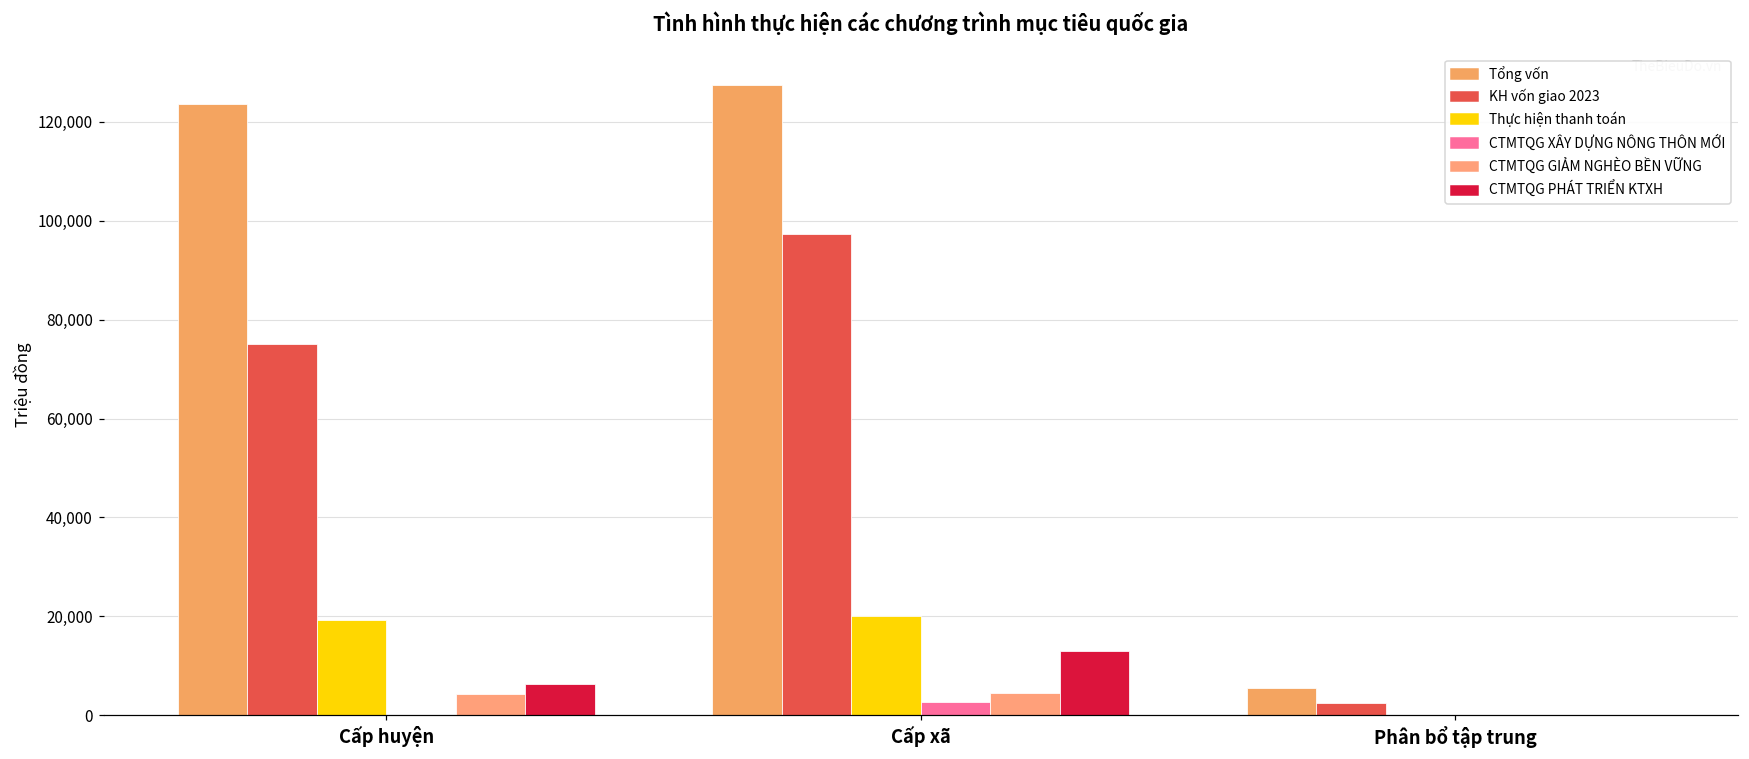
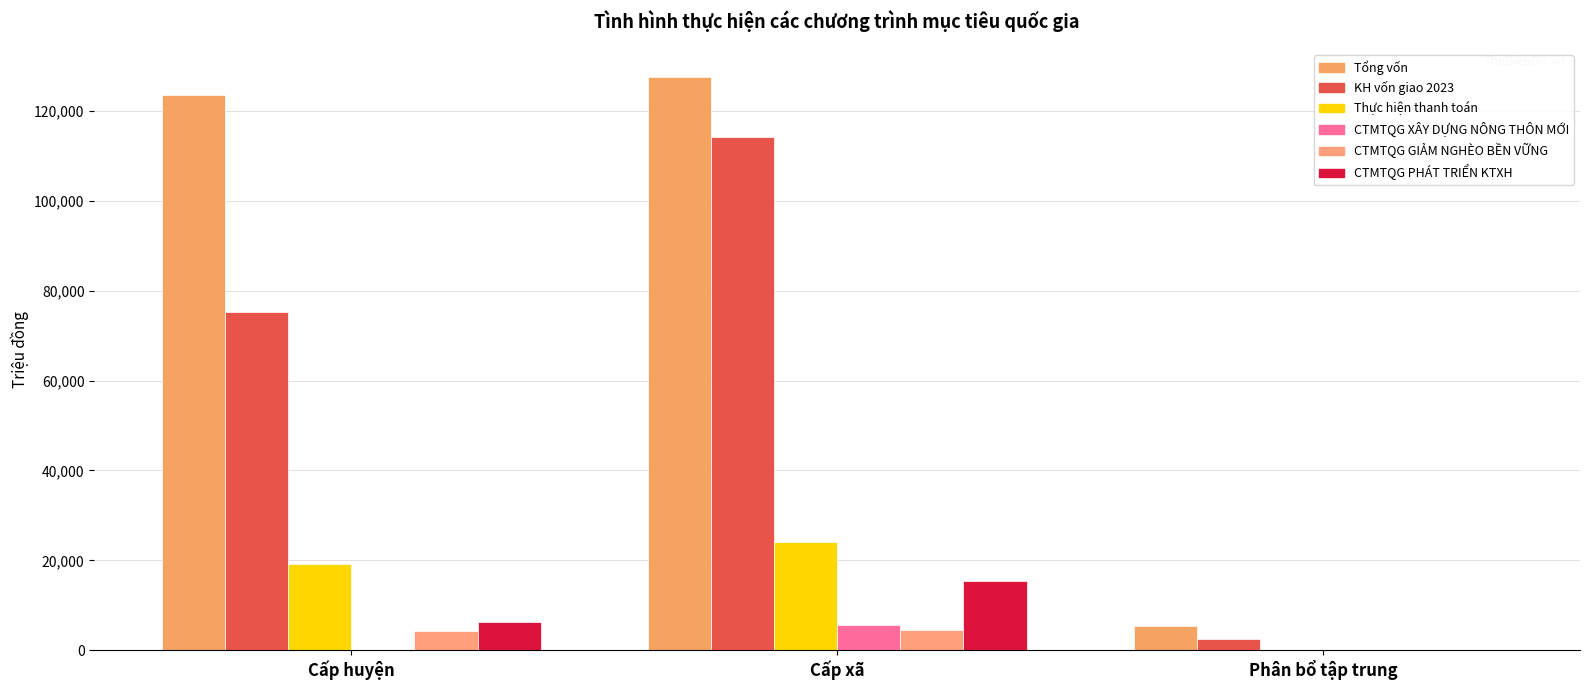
KH vốn giao 2023, Cấp xã: 97,000 -> 114,000
Thực hiện thanh toán, Cấp xã: 20,000 -> 24,000
CTMTQG XÂY DỰNG NÔNG THÔN MỚI, Cấp xã: 3,000 -> 6,000
CTMTQG PHÁT TRIỂN KTXH, Cấp xã: 13,000 -> 16,000
